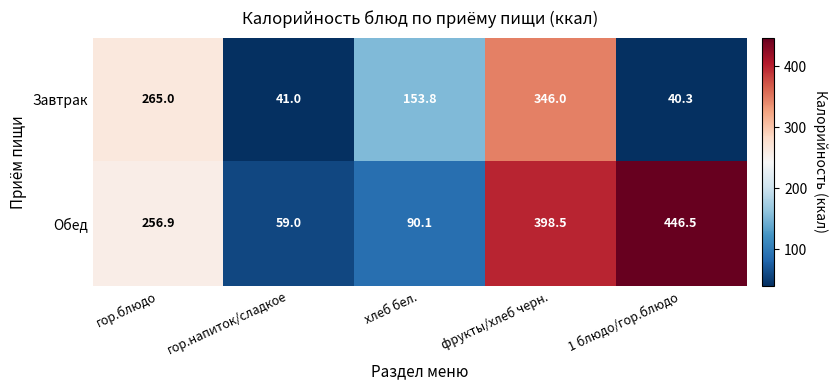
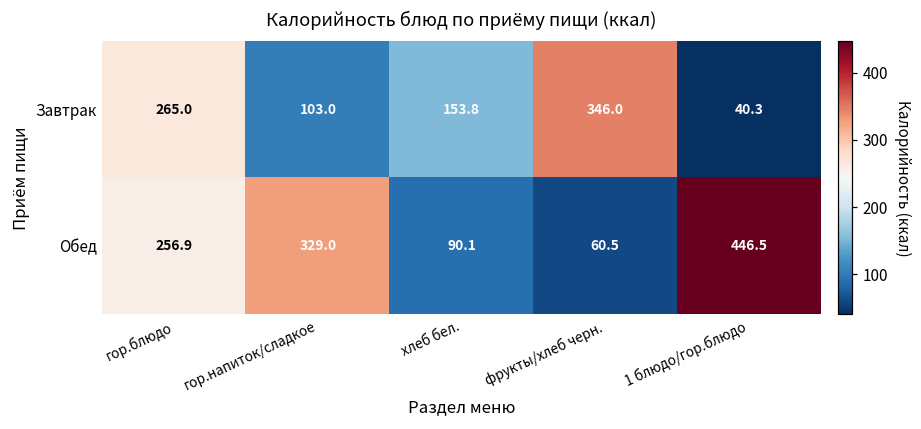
Завтрак, гор.напиток/сладкое: 41.0 -> 103.0
Обед, гор.напиток/сладкое: 59.0 -> 329.0
Обед, фрукты/хлеб черн.: 398.5 -> 60.5
